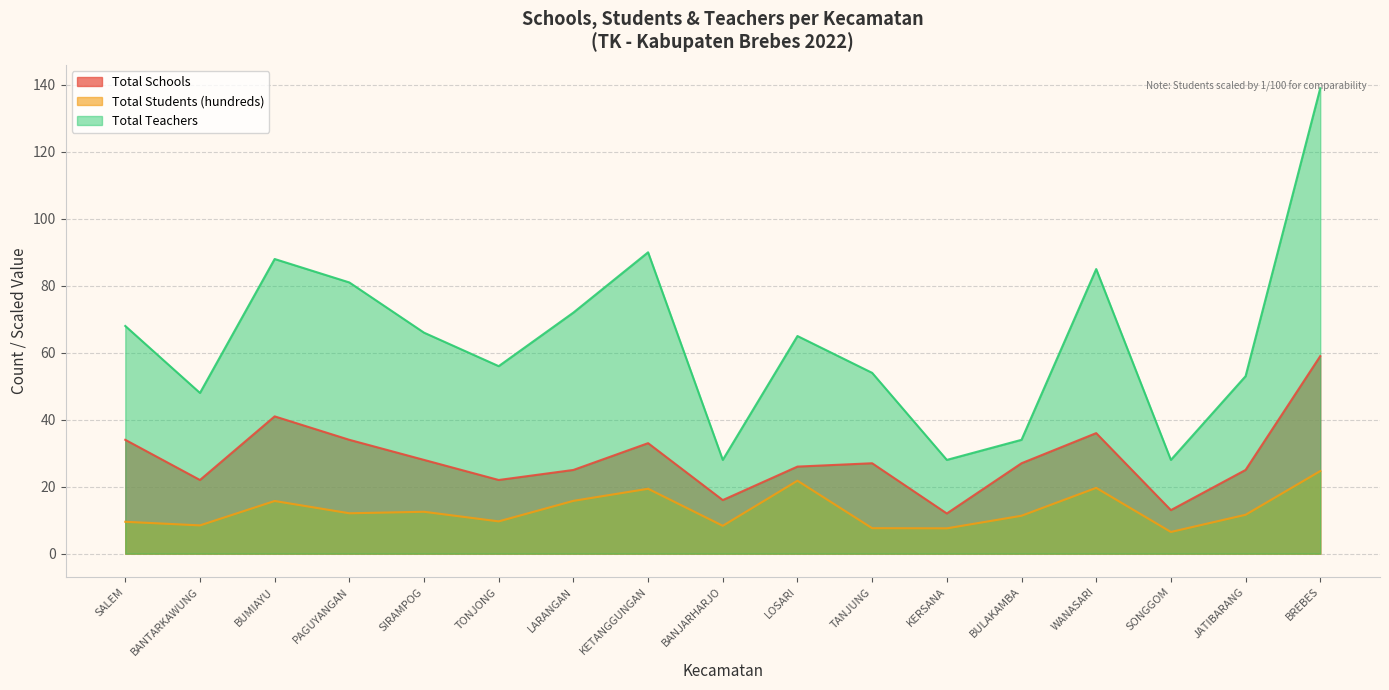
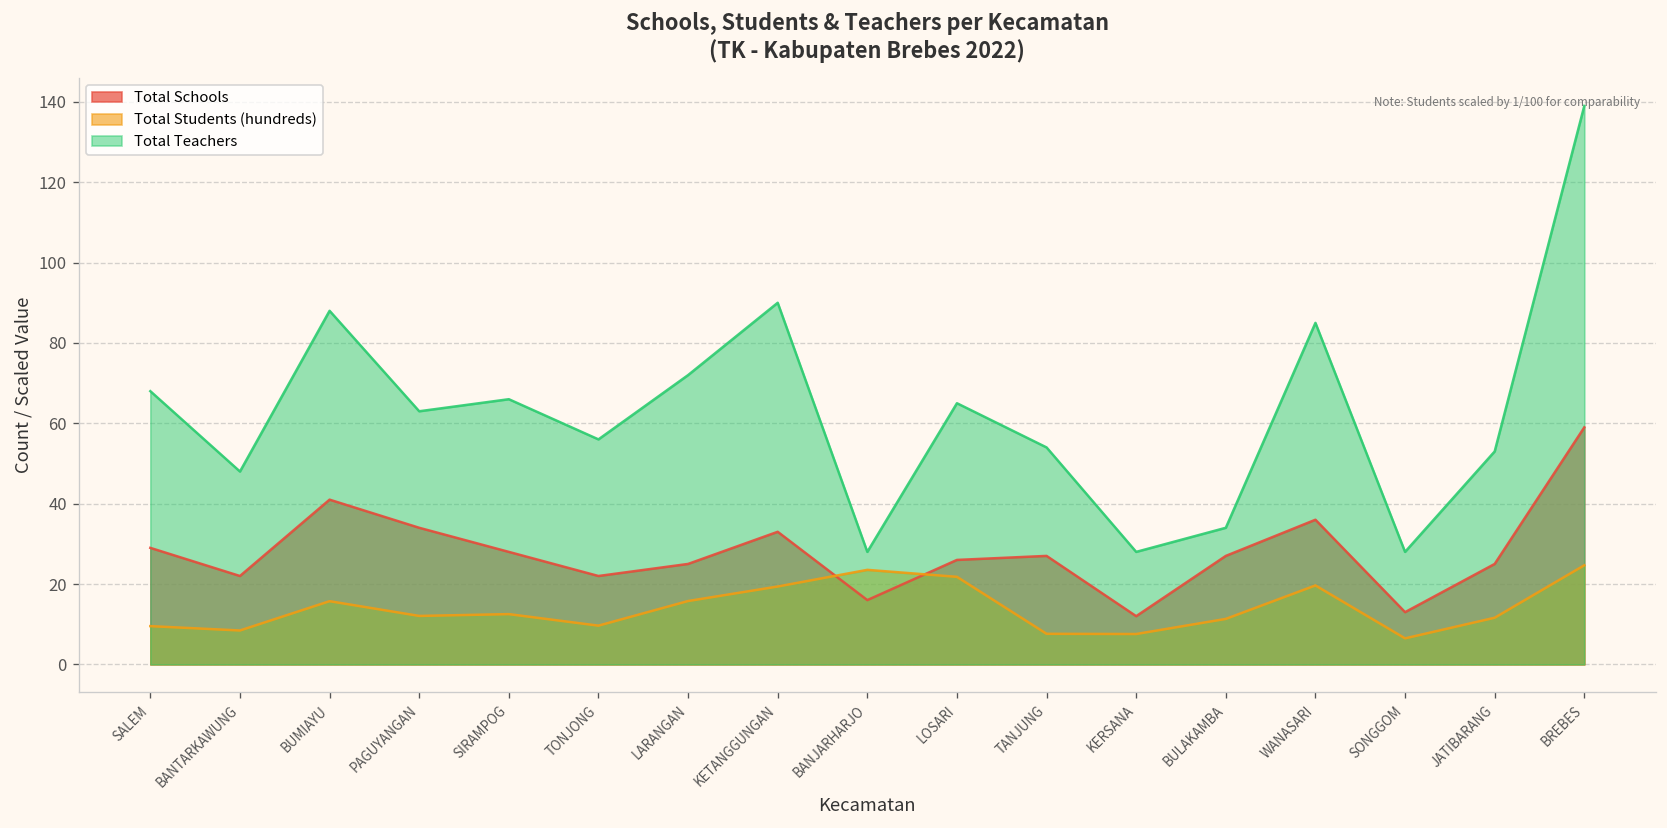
Total Schools, SALEM: 34 -> 29
Total Teachers, PAGUYANGAN: 81 -> 63
Total Students (hundreds), BANJARHARJO: 8 -> 24
